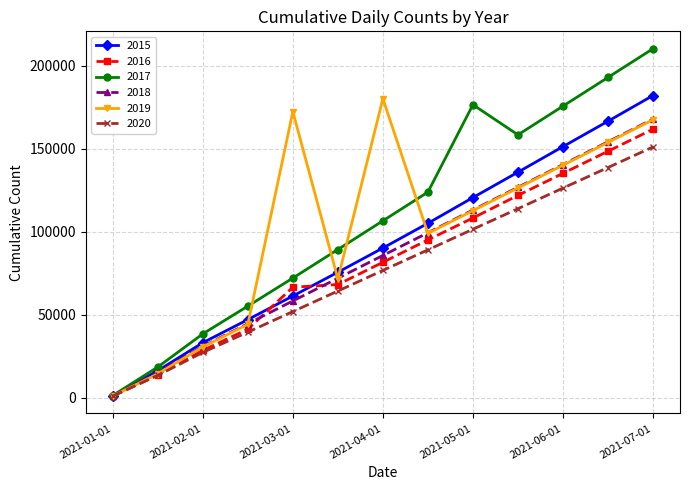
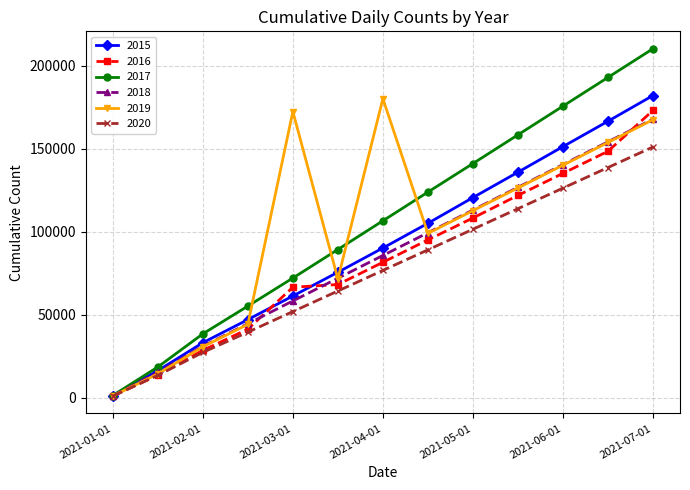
2017, 2021-05-01: 176000 -> 141000
2016, 2021-07-01: 162000 -> 173000
